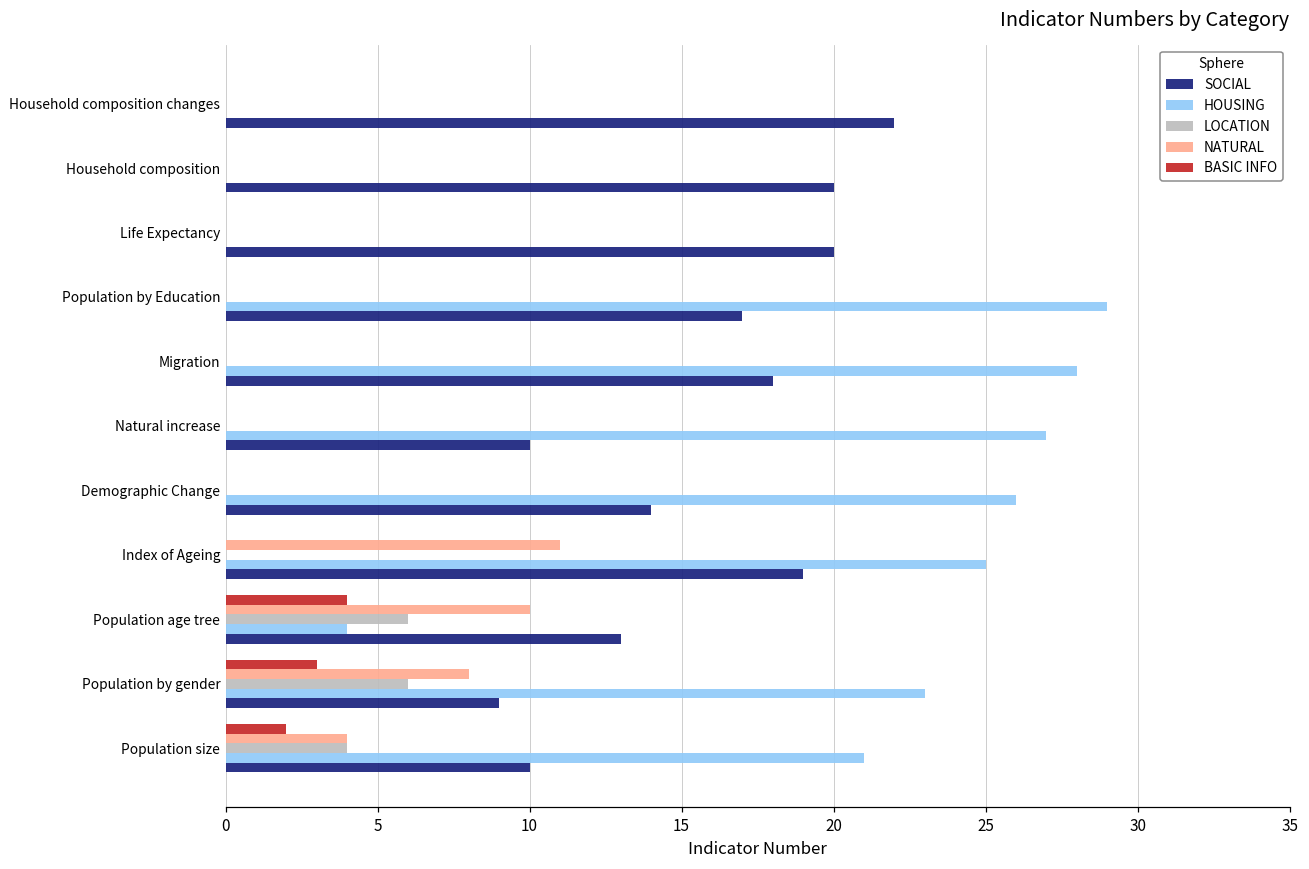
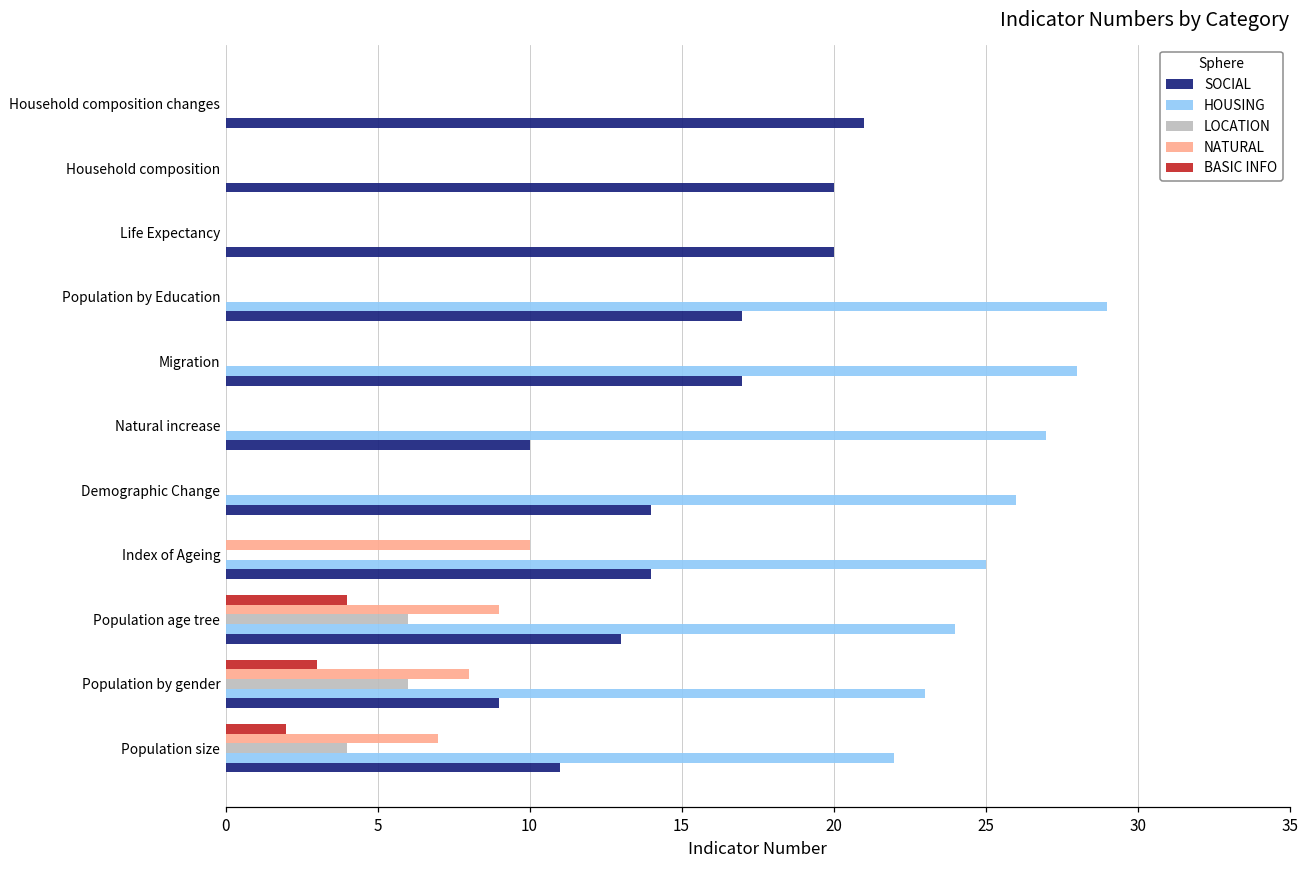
SOCIAL, Household composition changes: 22 -> 21
SOCIAL, Migration: 18 -> 17
NATURAL, Index of Ageing: 11 -> 10
SOCIAL, Index of Ageing: 19 -> 14
NATURAL, Population age tree: 10 -> 9
HOUSING, Population age tree: 4 -> 24
NATURAL, Population size: 4 -> 7
HOUSING, Population size: 21 -> 22
SOCIAL, Population size: 10 -> 11
